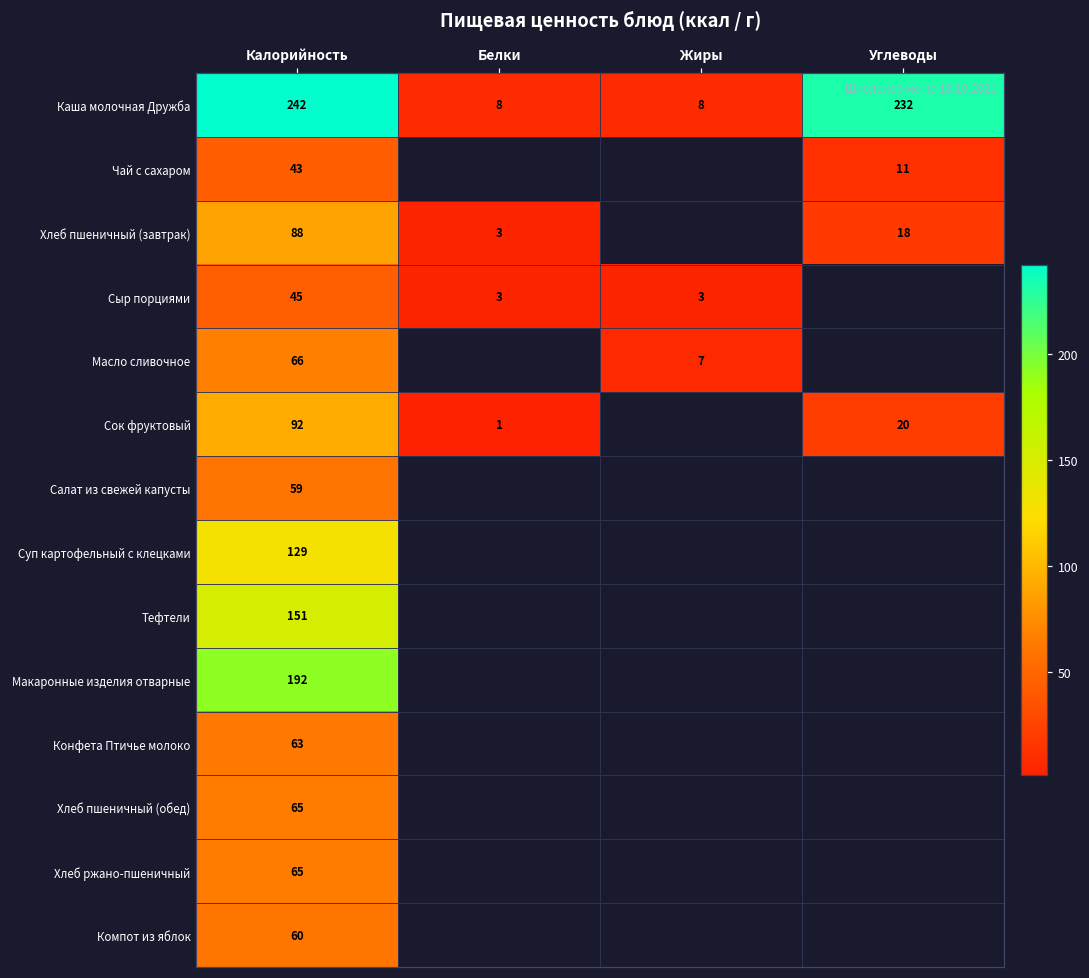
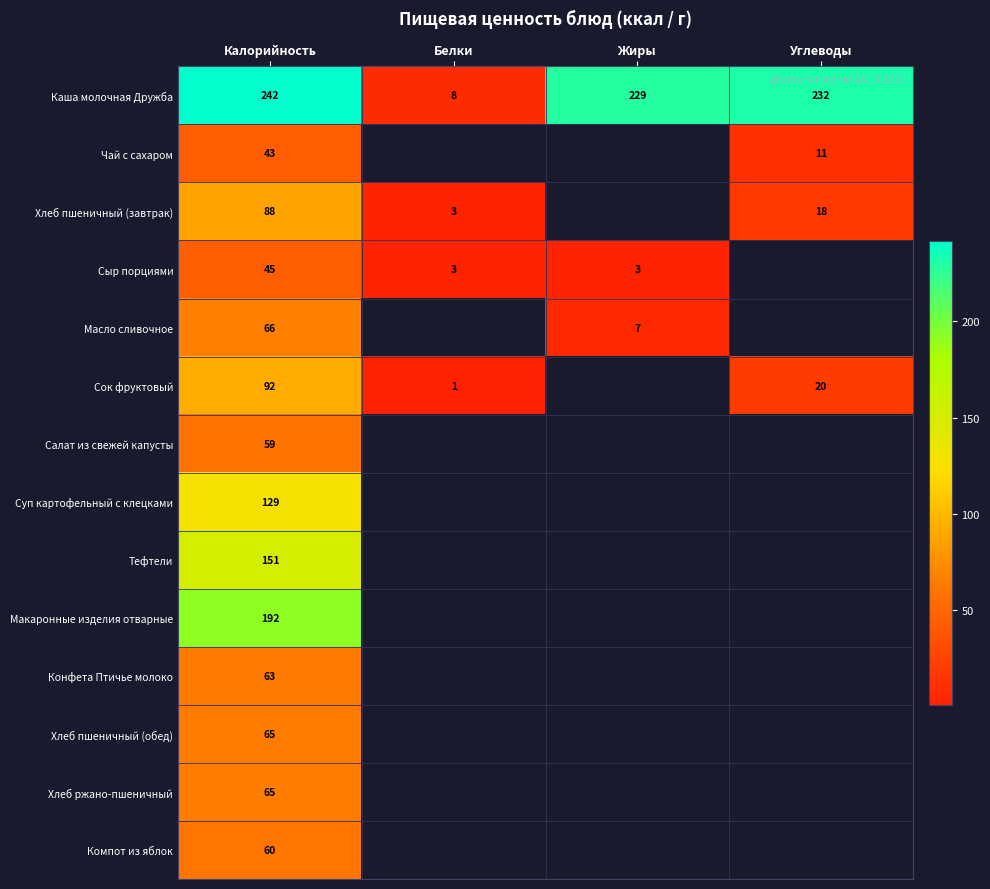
Каша молочная Дружба, Жиры: 8 -> 229
